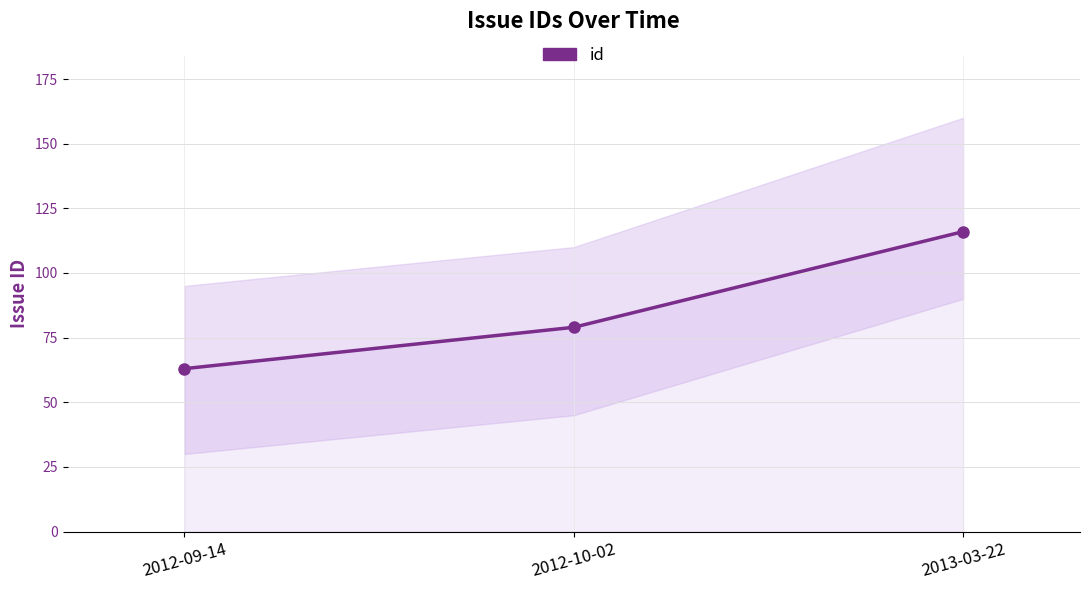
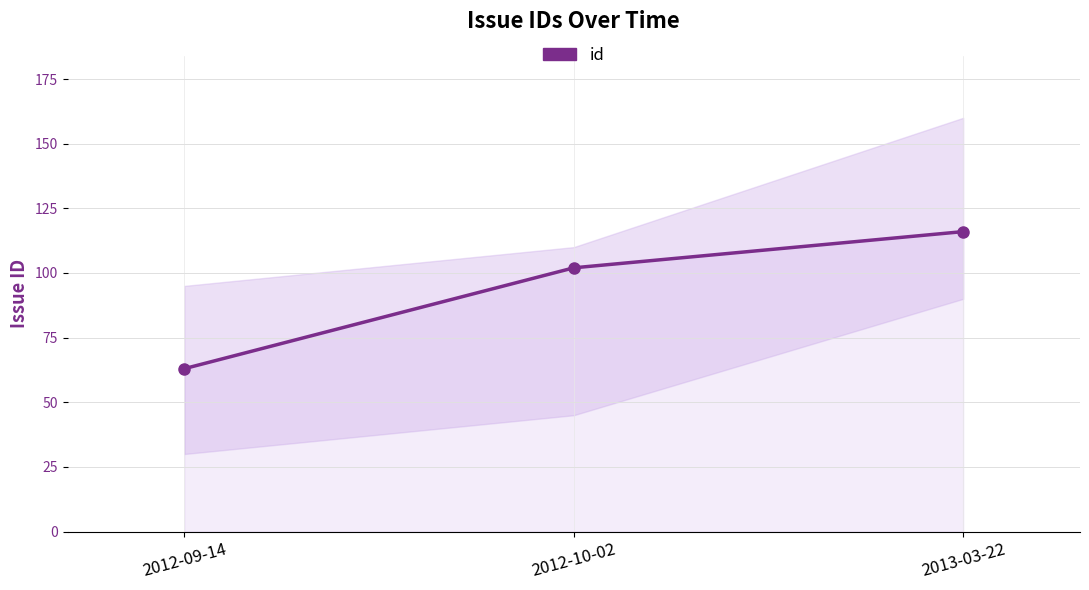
id, 2012-10-02: 79 -> 102
